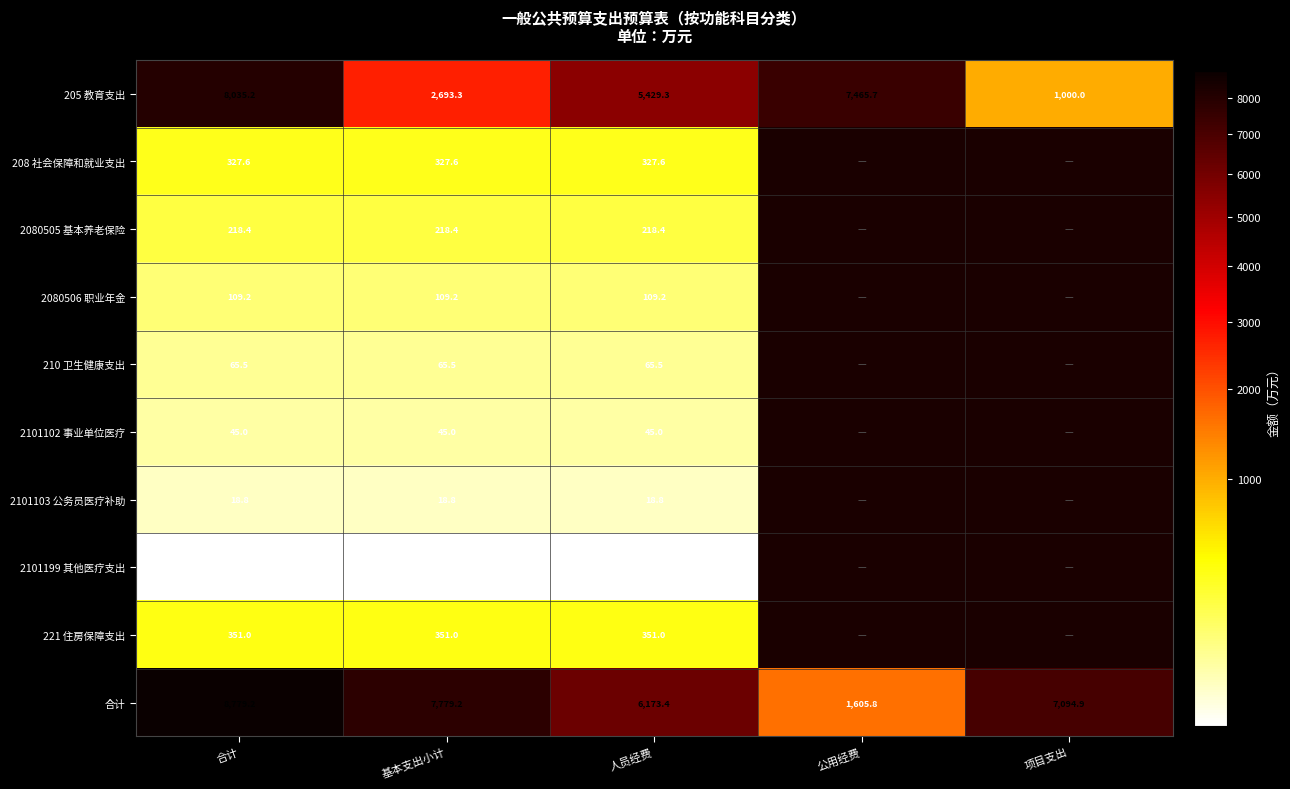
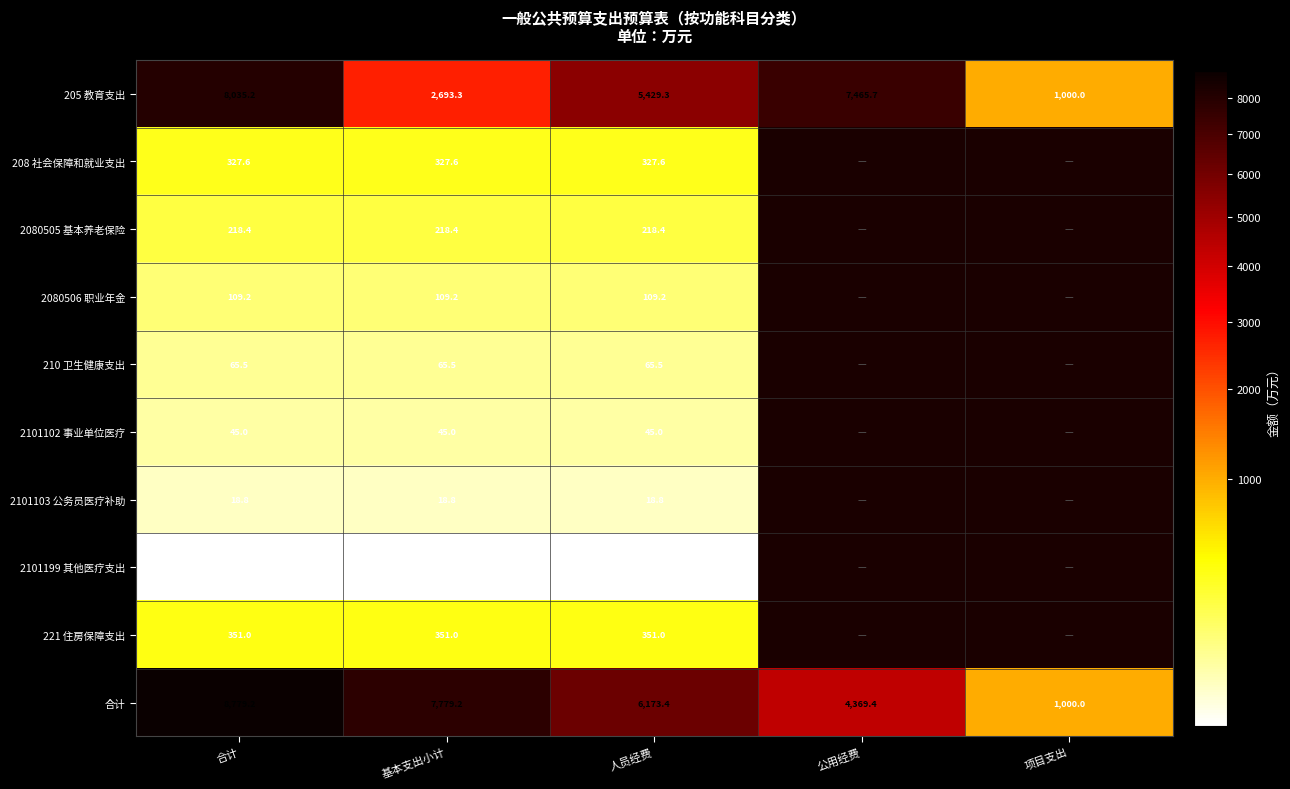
合计, 公用经费: 1,605.8 -> 4,369.4
合计, 项目支出: 7,094.9 -> 1,000.0
